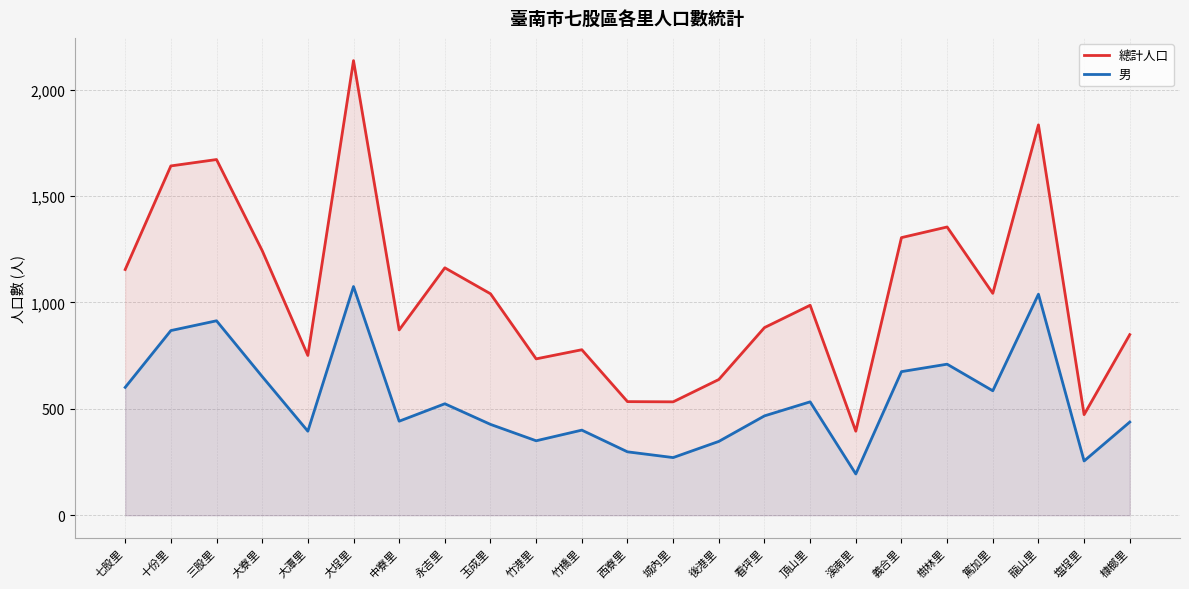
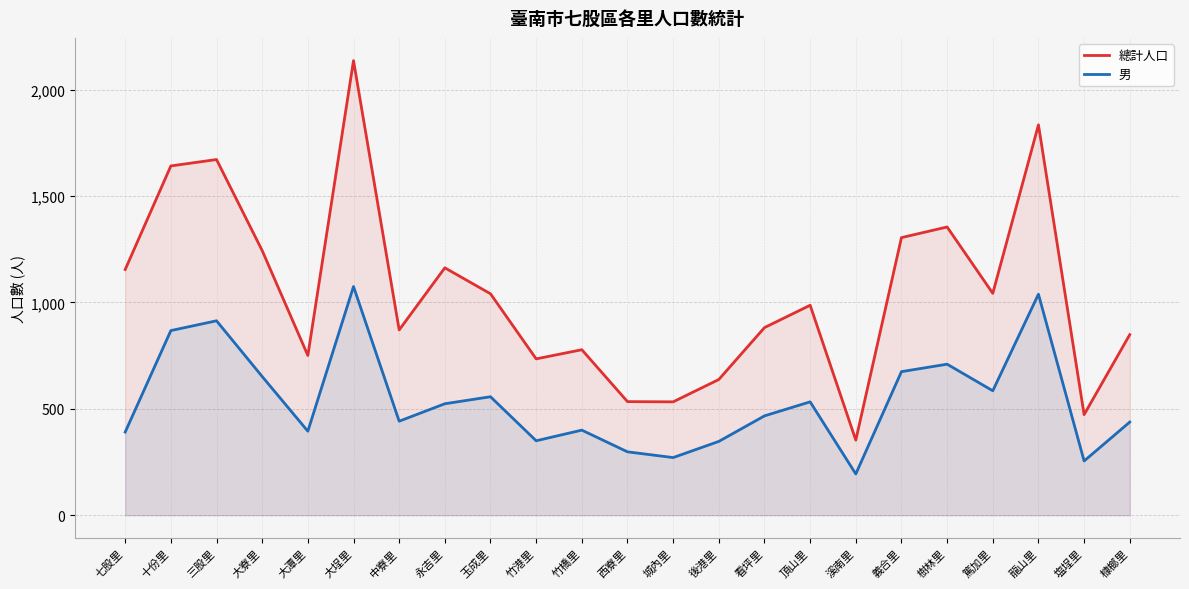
男, 七股里: 600 -> 390
男, 玉成里: 430 -> 560
總計人口, 溪南里: 400 -> 350
